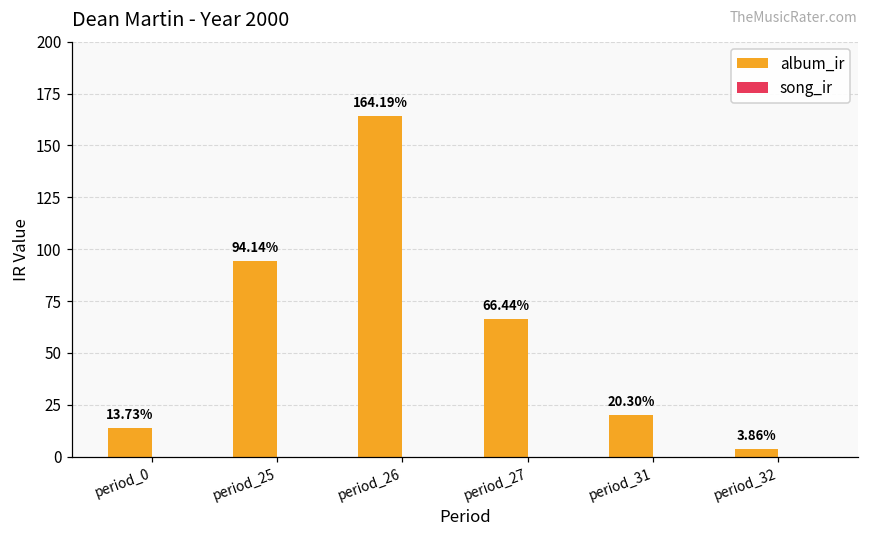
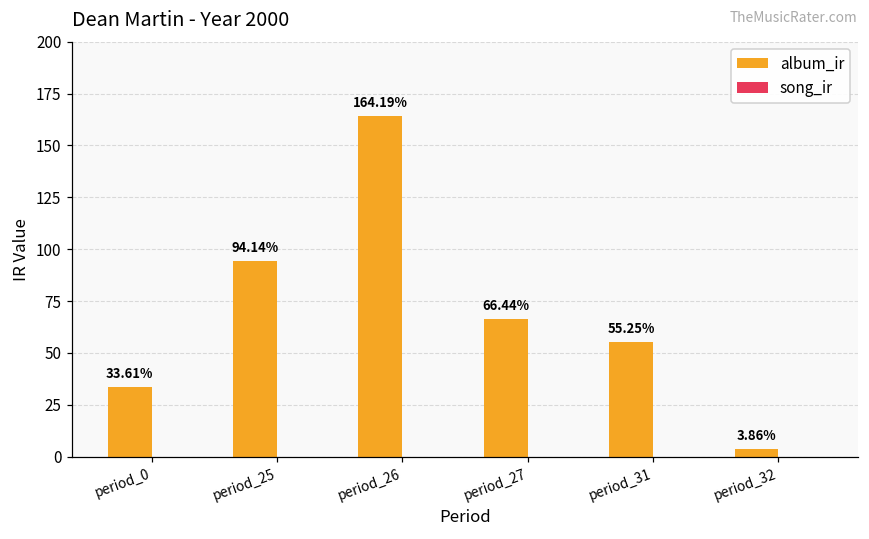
album_ir, period_0: 13.73% -> 33.61%
album_ir, period_31: 20.30% -> 55.25%
